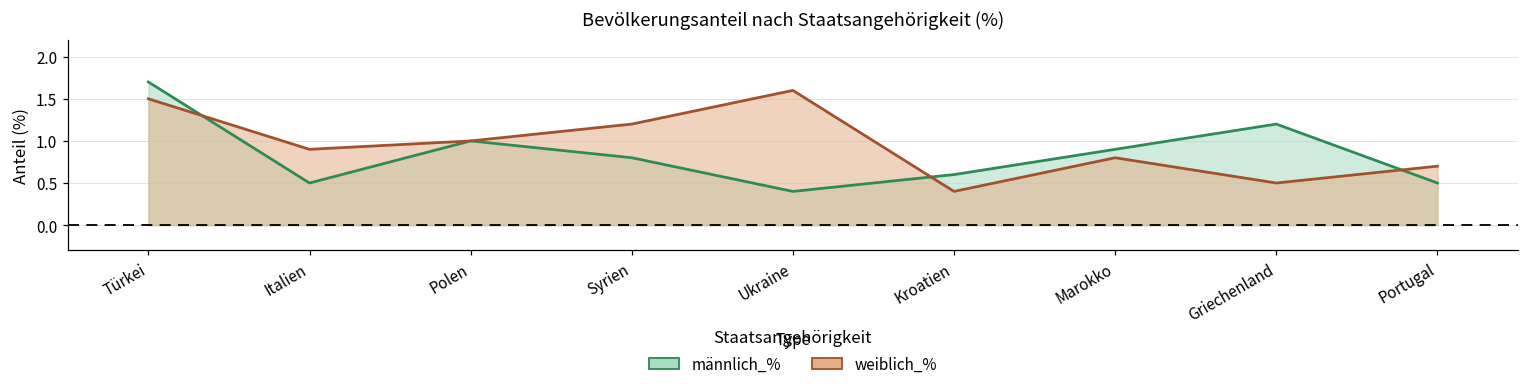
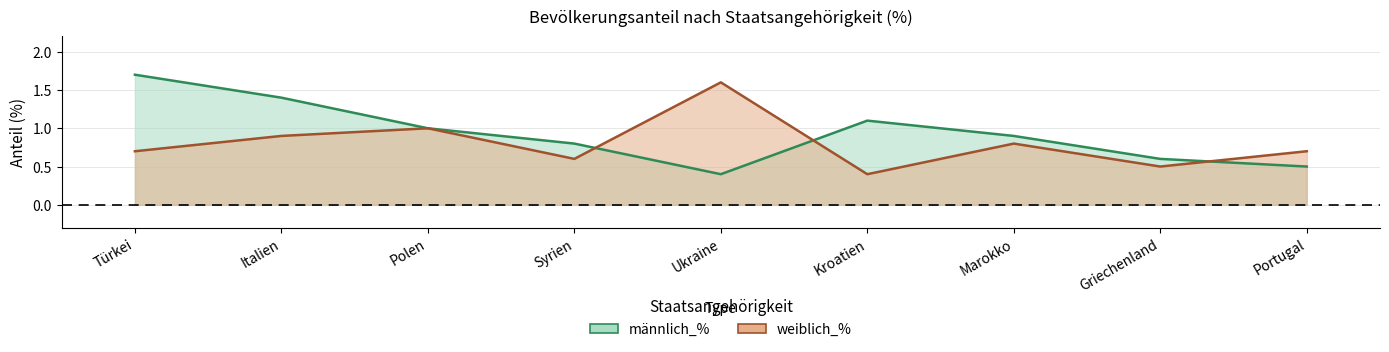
weiblich_%, Türkei: 1.5 -> 0.7
männlich_%, Italien: 0.5 -> 1.4
weiblich_%, Syrien: 1.2 -> 0.6
männlich_%, Kroatien: 0.6 -> 1.1
männlich_%, Griechenland: 1.2 -> 0.6
